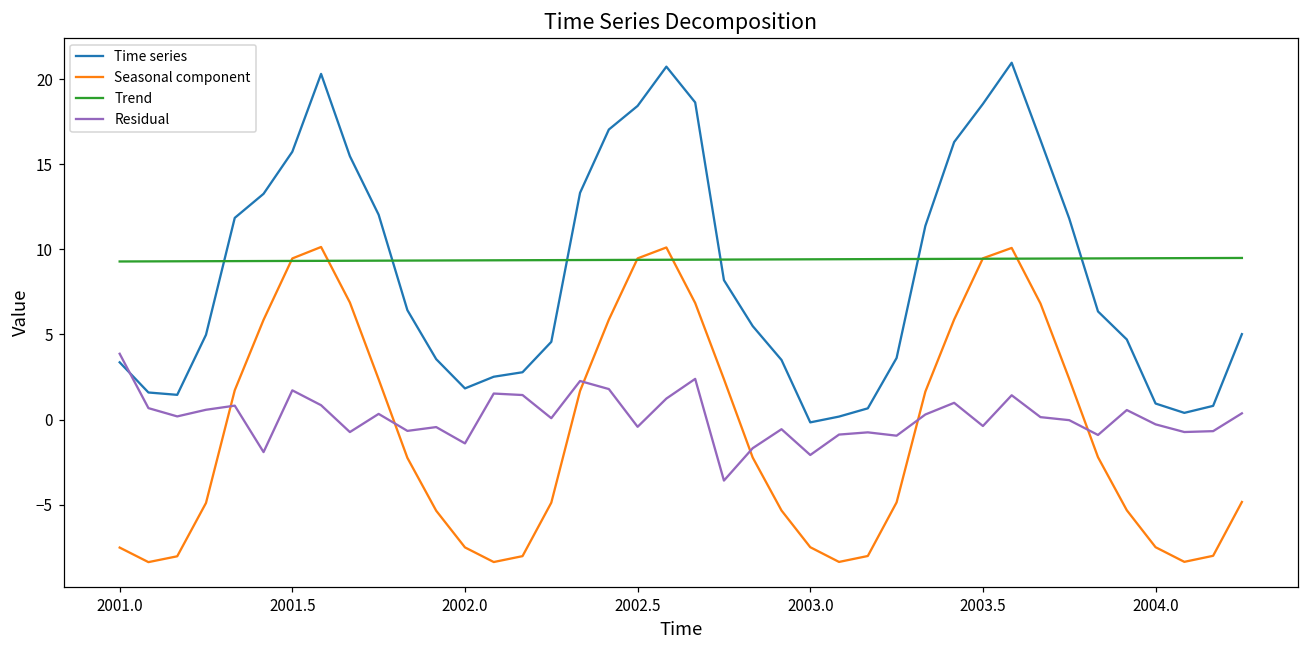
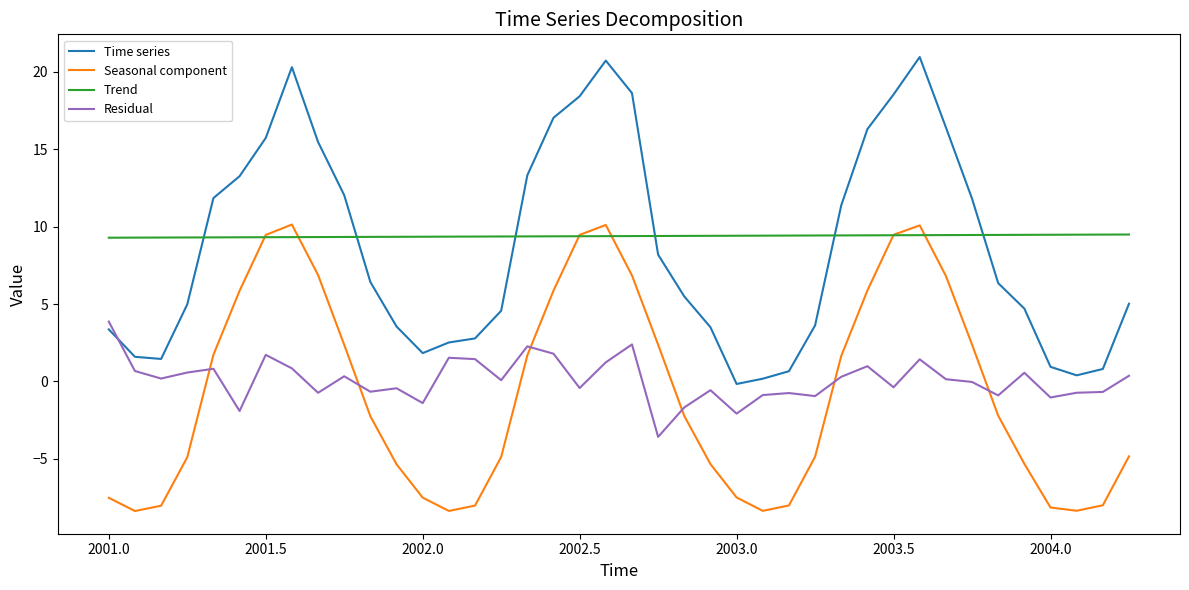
Seasonal component, 2004.0: -7.5 -> -8.1
Residual, 2004.0: -0.3 -> -1.0
